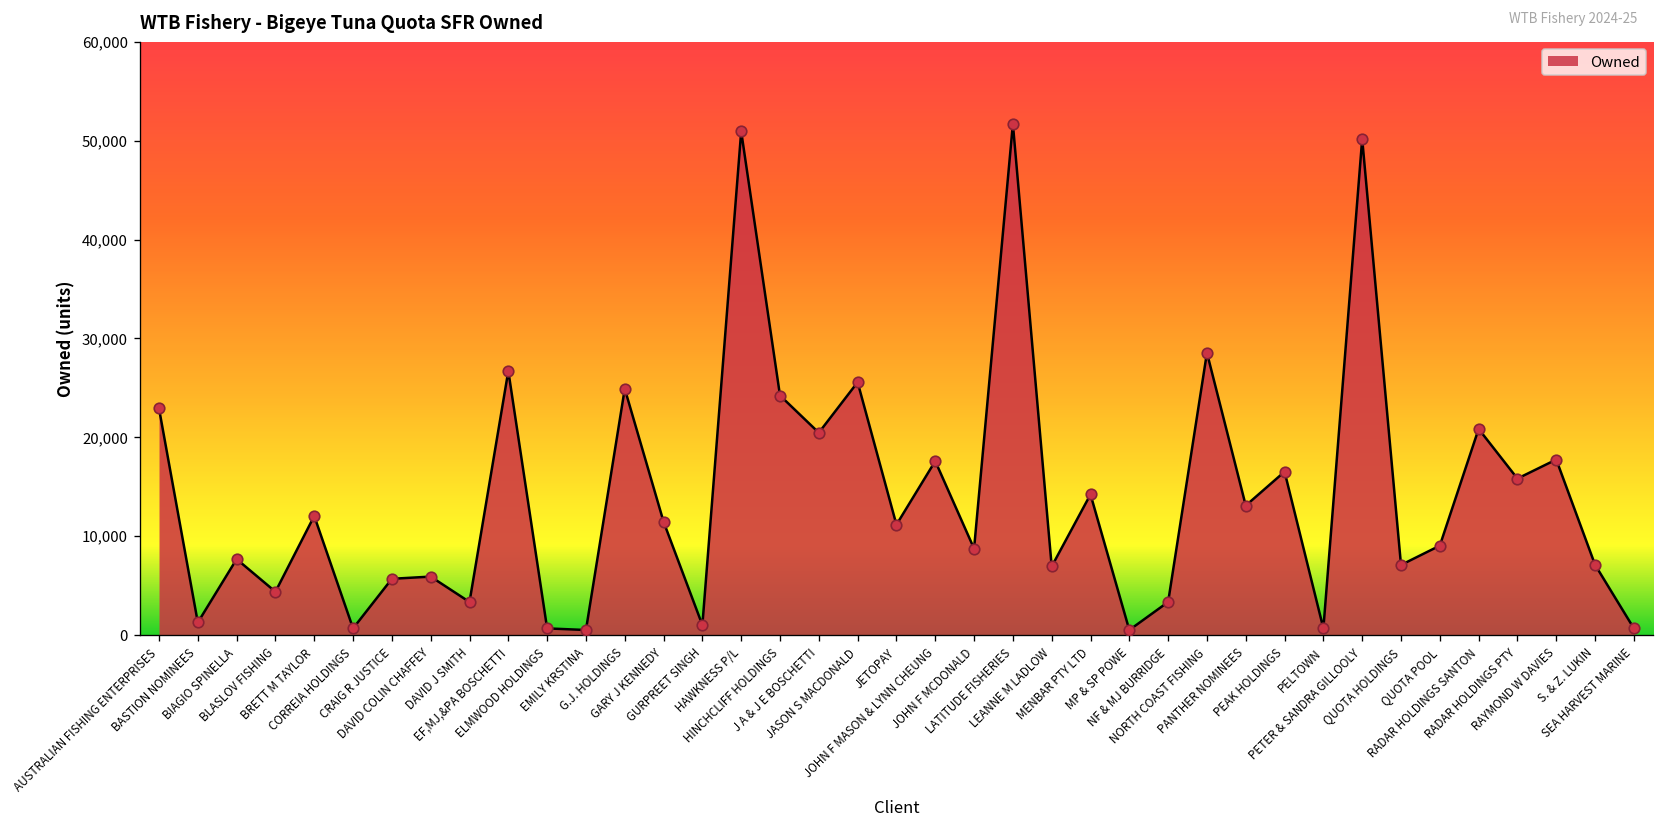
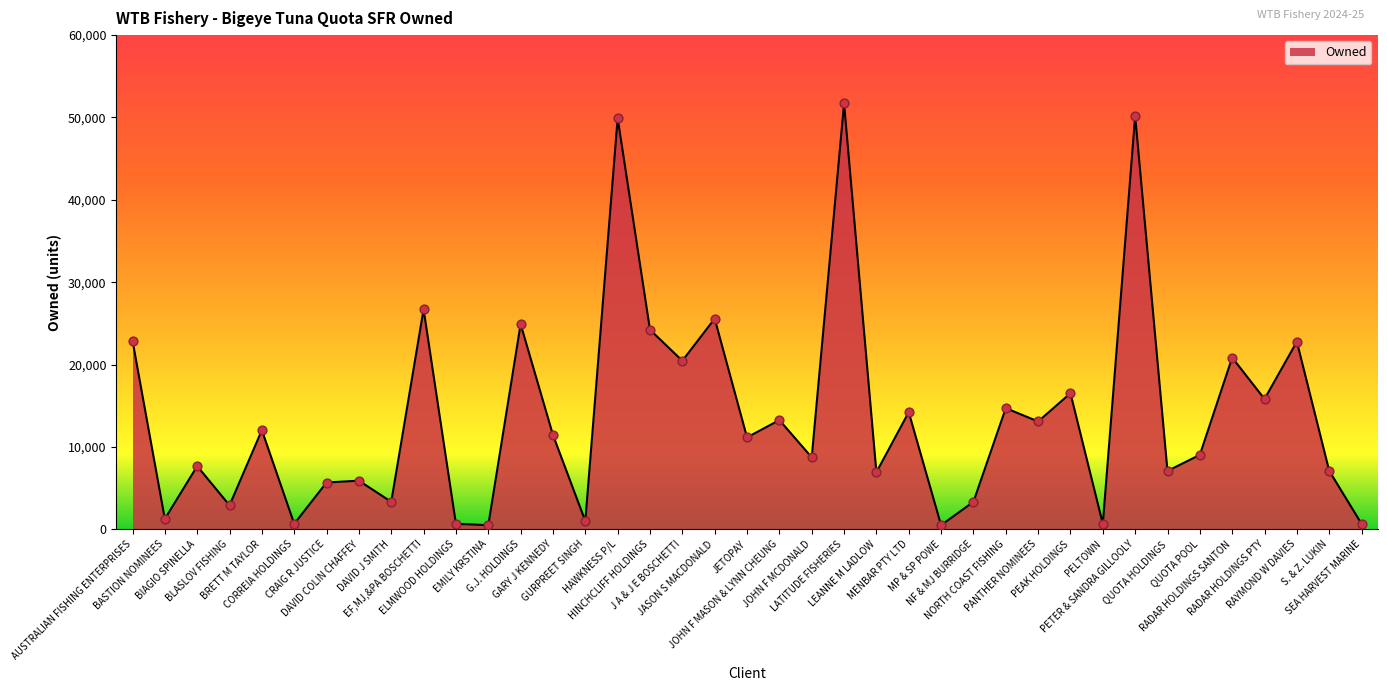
BLASLOV FISHING: 4,000 -> 3,000
HAWKNESS P/L: 51,000 -> 50,000
JOHN F MASON & LYNN CHEUNG: 18,000 -> 13,000
NORTH COAST FISHING: 29,000 -> 15,000
RAYMOND W DAVIES: 18,000 -> 23,000
